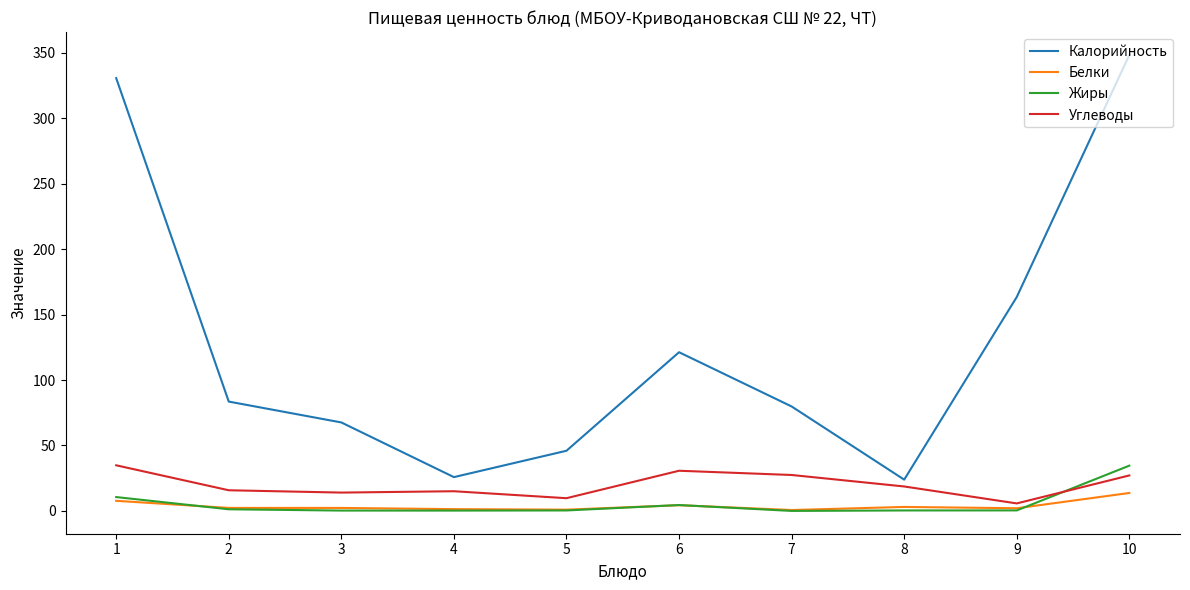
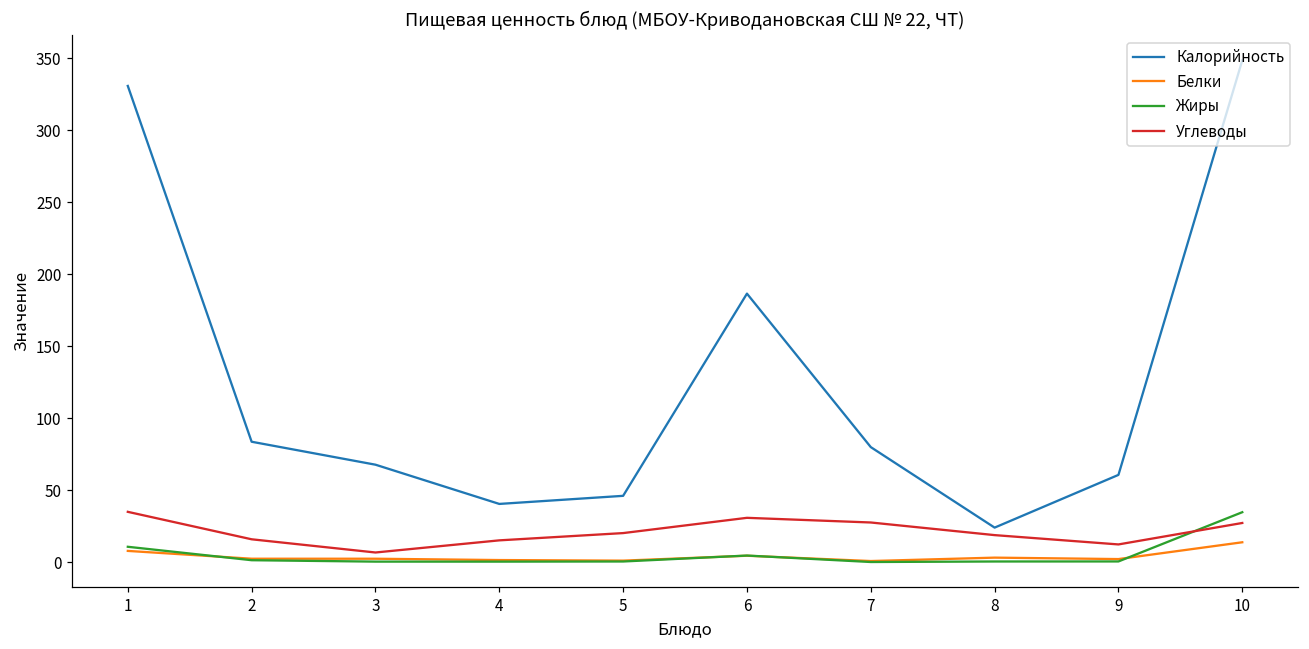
Углеводы, 3: 14 -> 7
Калорийность, 4: 26 -> 40
Углеводы, 5: 10 -> 20
Калорийность, 6: 121 -> 186
Калорийность, 9: 163 -> 61
Углеводы, 9: 6 -> 12
